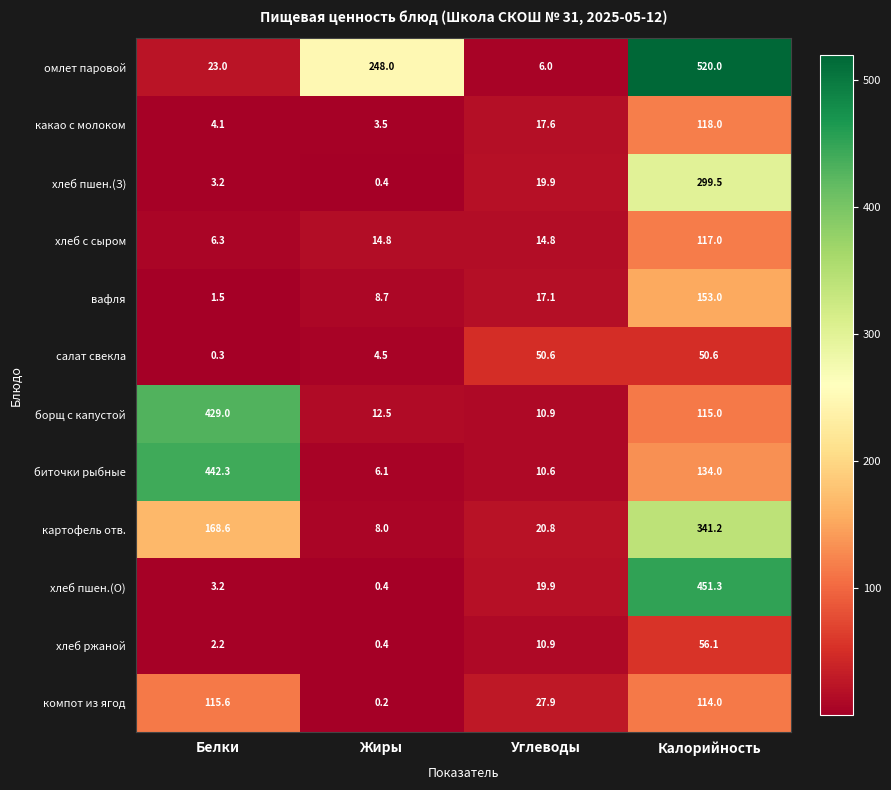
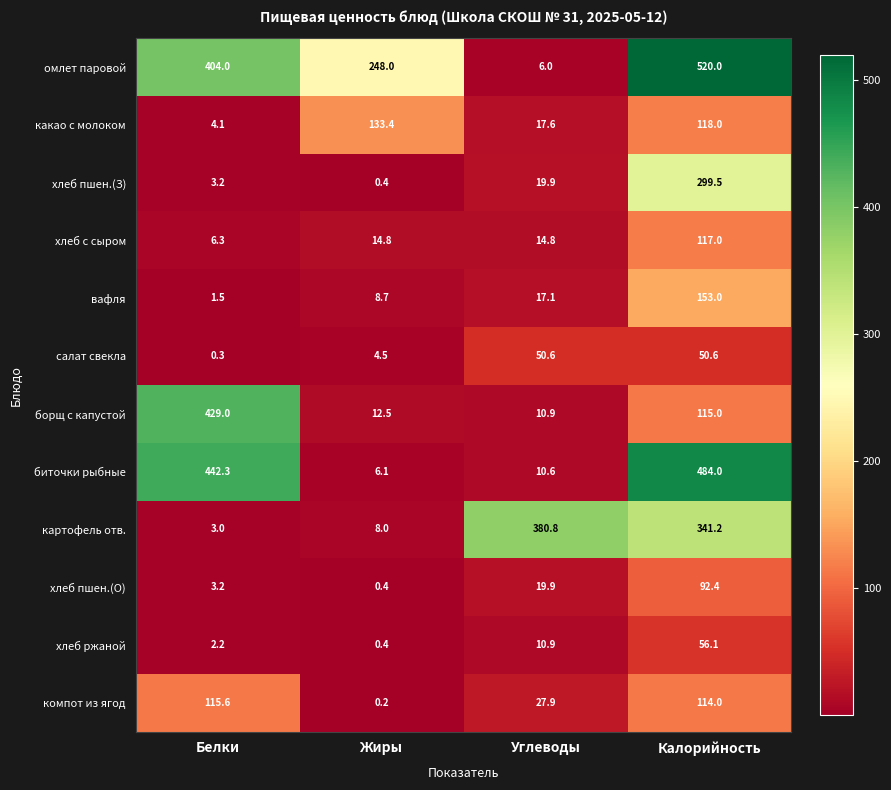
омлет паровой, Белки: 23.0 -> 404.0
какао с молоком, Жиры: 3.5 -> 133.4
биточки рыбные, Калорийность: 134.0 -> 484.0
картофель отв., Белки: 168.6 -> 3.0
картофель отв., Углеводы: 20.8 -> 380.8
хлеб пшен.(О), Калорийность: 451.3 -> 92.4
